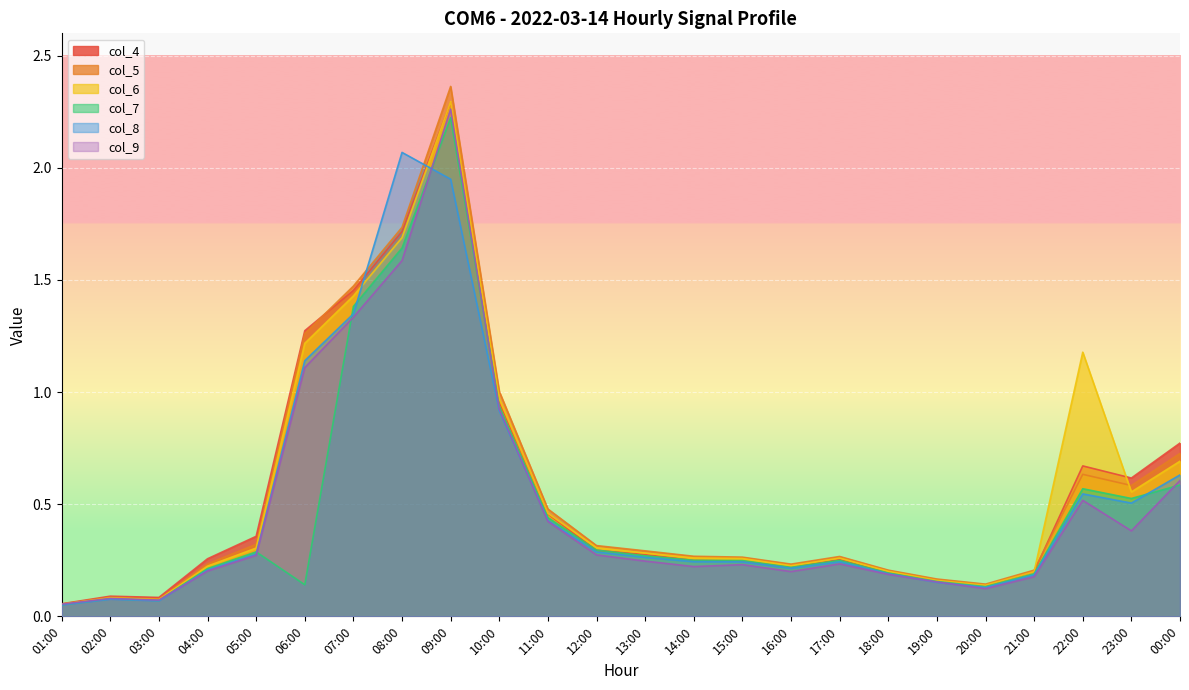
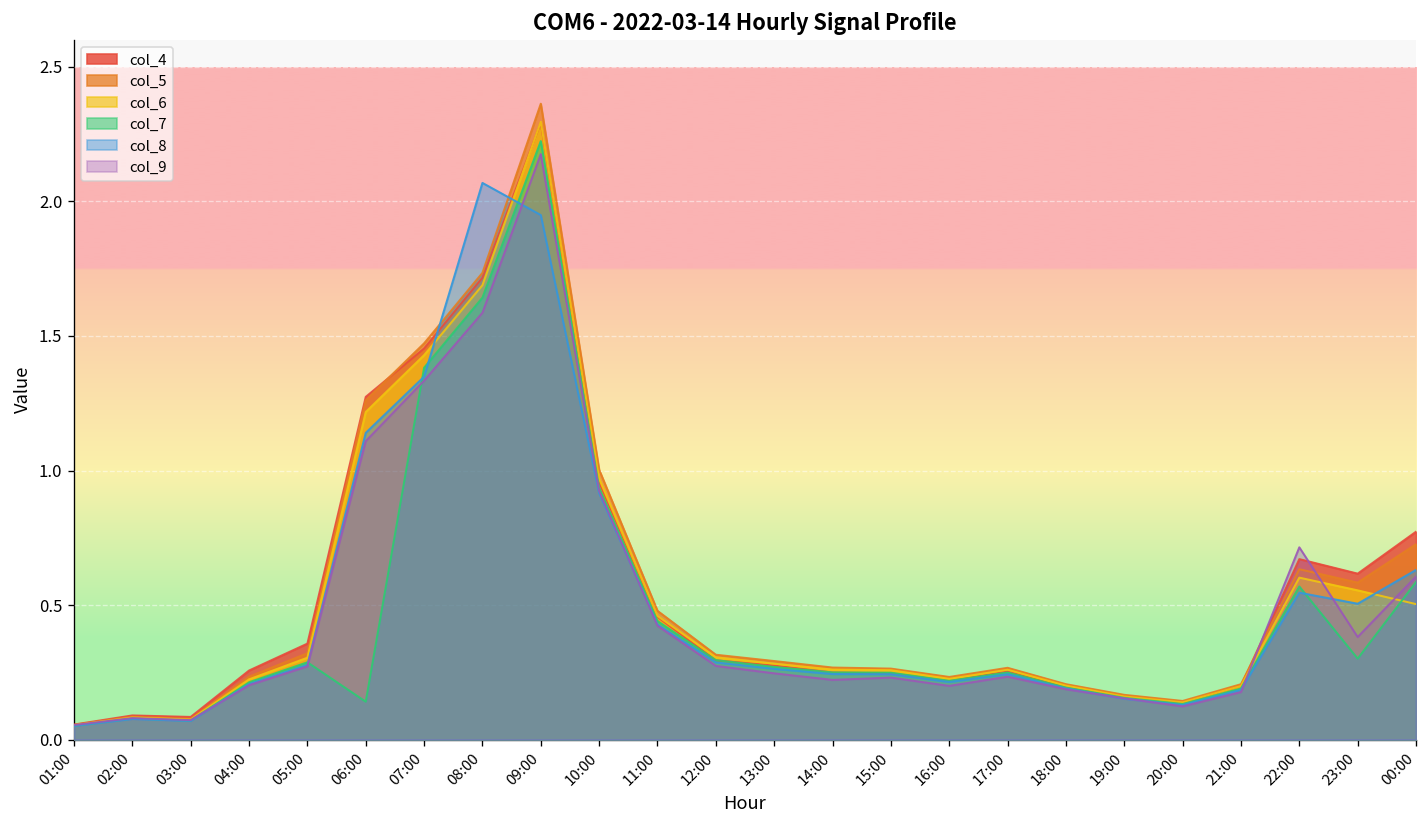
col_9, 09:00: 2.26 -> 2.18
col_6, 22:00: 1.18 -> 0.60
col_9, 22:00: 0.52 -> 0.71
col_7, 23:00: 0.53 -> 0.30
col_6, 00:00: 0.69 -> 0.50
